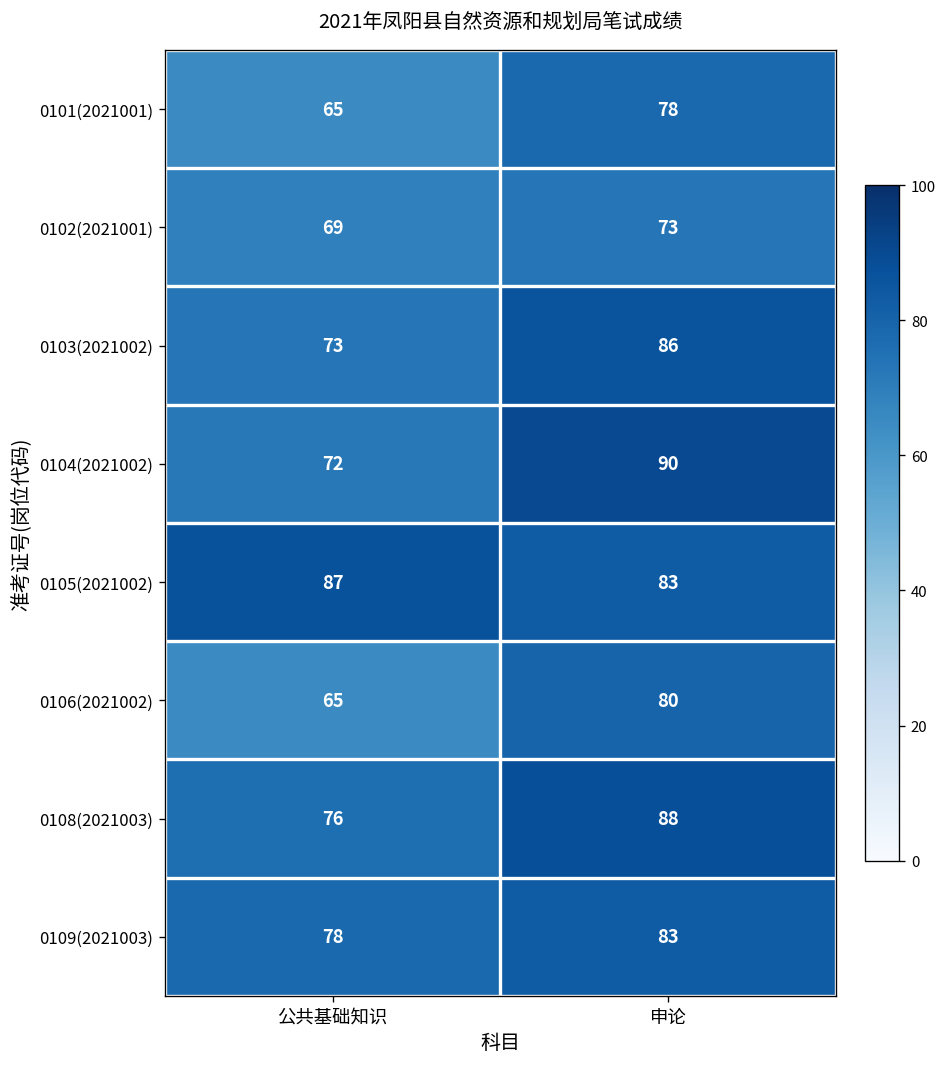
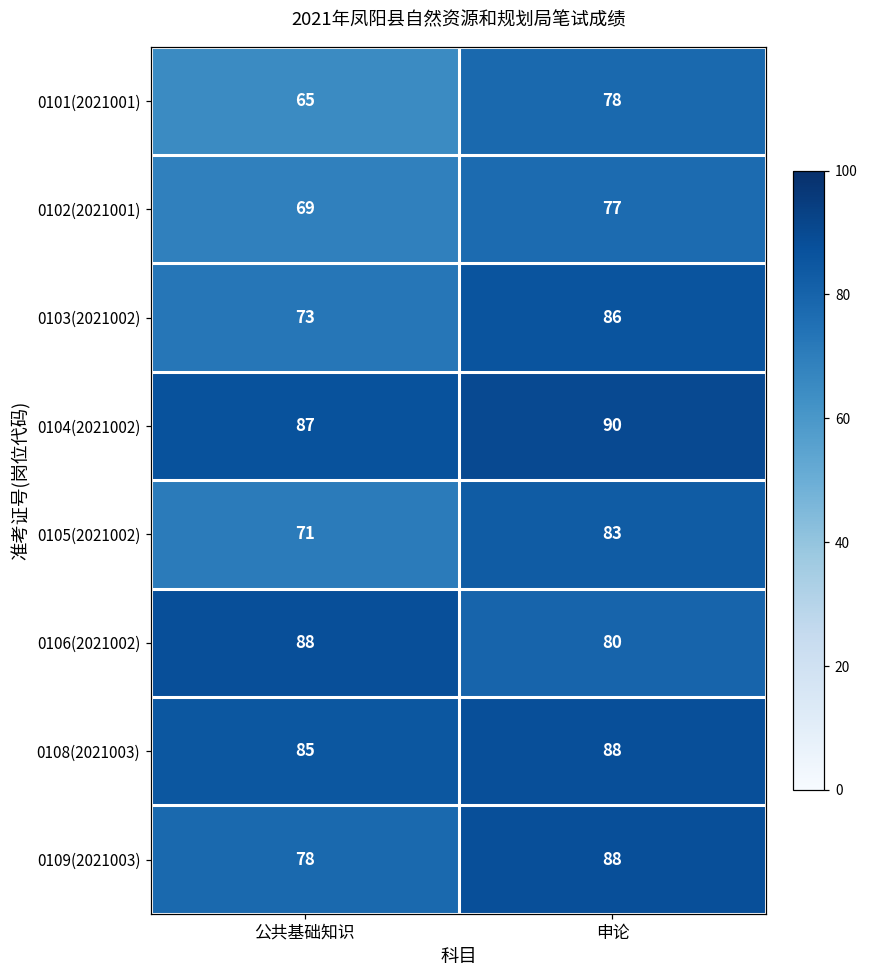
0102(2021001), 申论: 73 -> 77
0104(2021002), 公共基础知识: 72 -> 87
0105(2021002), 公共基础知识: 87 -> 71
0106(2021002), 公共基础知识: 65 -> 88
0108(2021003), 公共基础知识: 76 -> 85
0109(2021003), 申论: 83 -> 88
